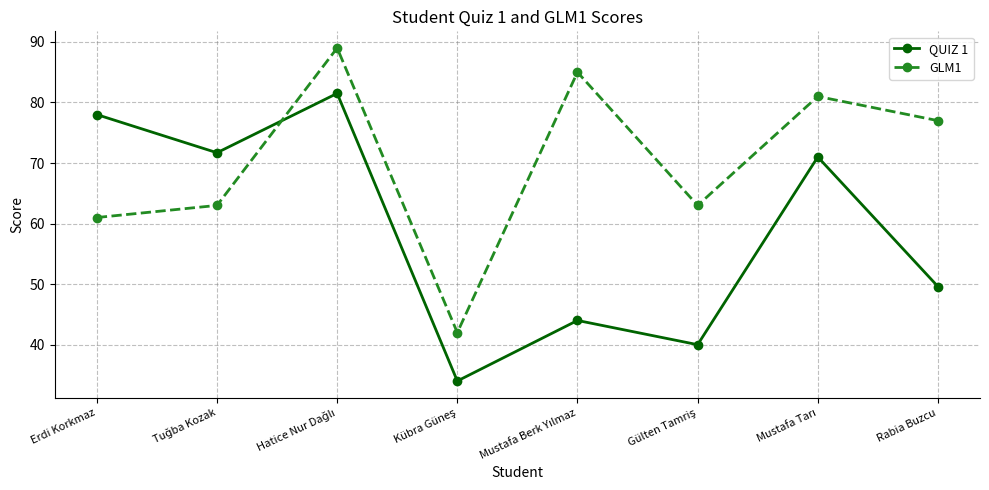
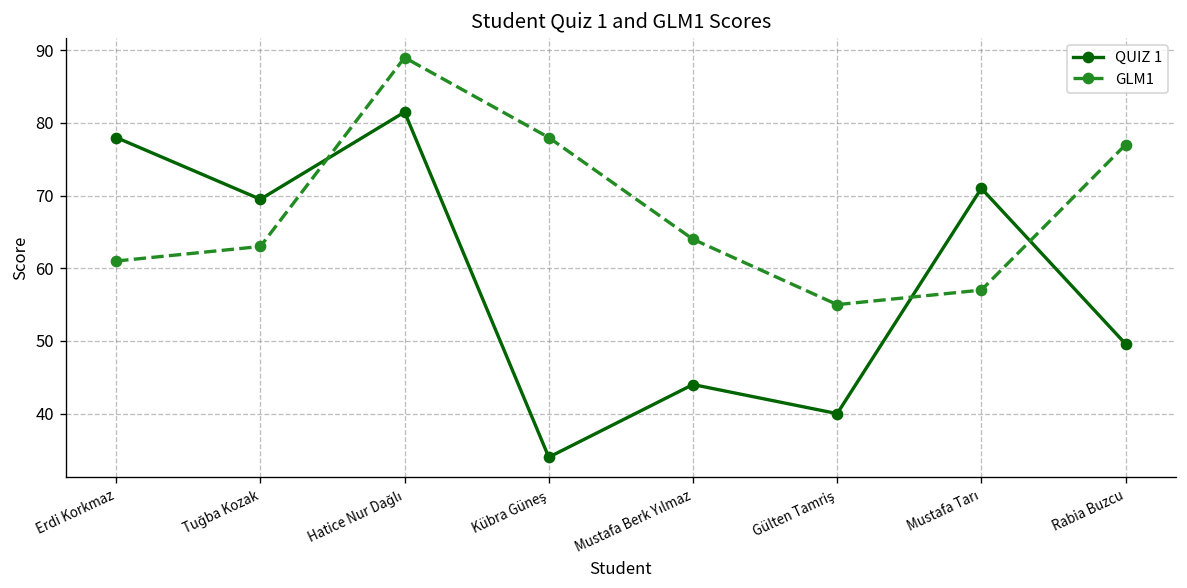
QUIZ 1, Tuğba Kozak: 72 -> 70
GLM1, Kübra Güneş: 42 -> 78
GLM1, Mustafa Berk Yılmaz: 85 -> 64
GLM1, Gülten Tamriş: 63 -> 55
GLM1, Mustafa Tarı: 81 -> 57
